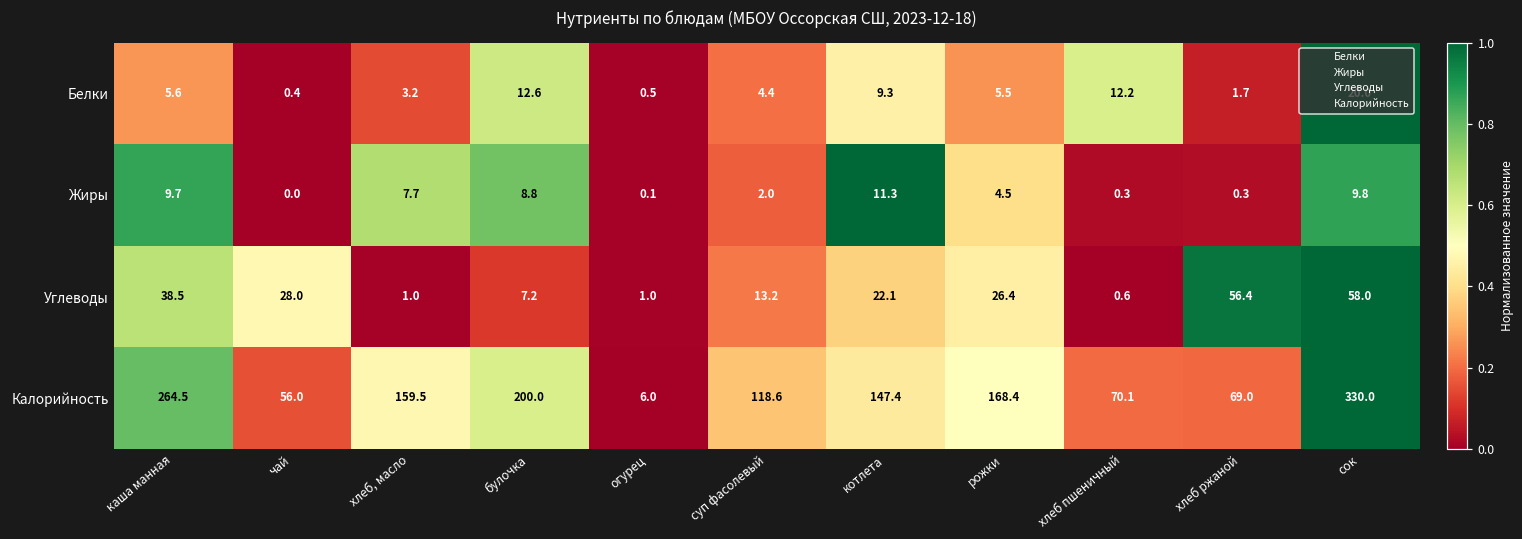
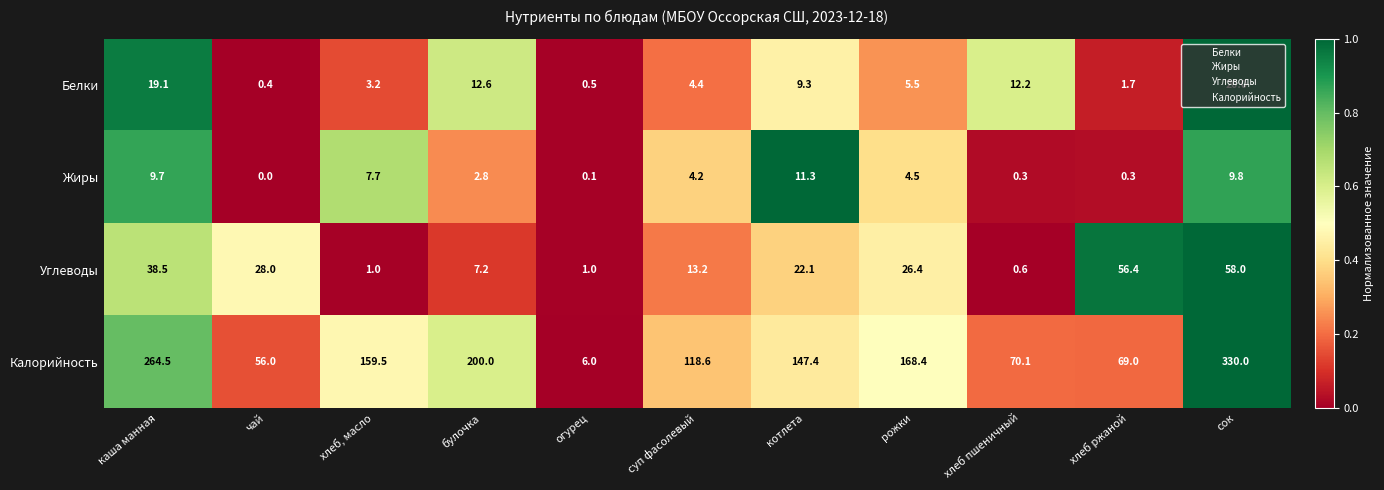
Белки, каша манная: 5.6 -> 19.1
Жиры, булочка: 8.8 -> 2.8
Жиры, суп фасолевый: 2.0 -> 4.2
